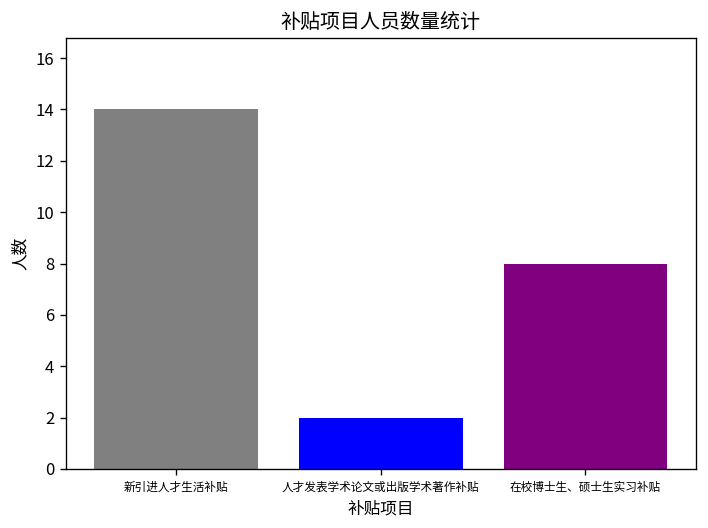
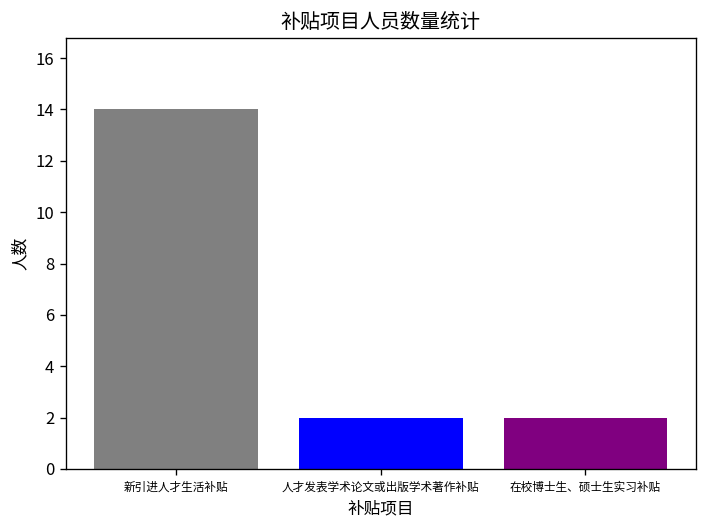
在校博士生、硕士生实习补贴: 8 -> 2
